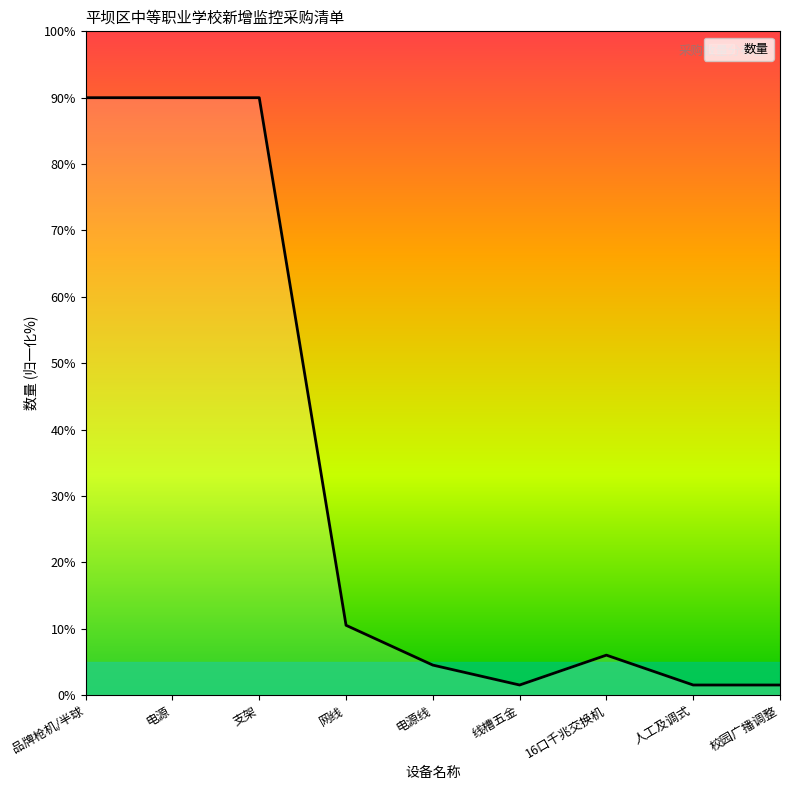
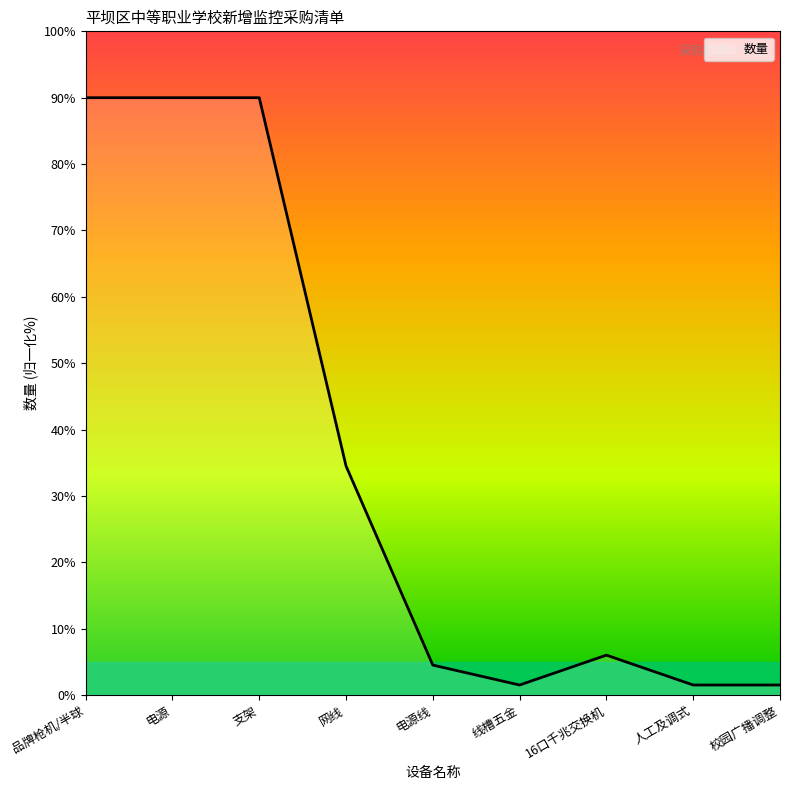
网线: 11% -> 35%
